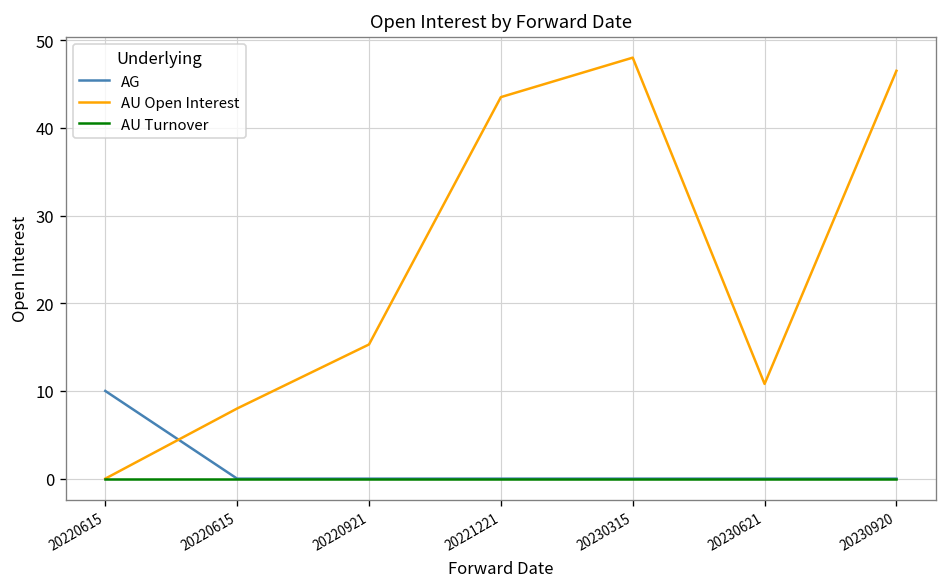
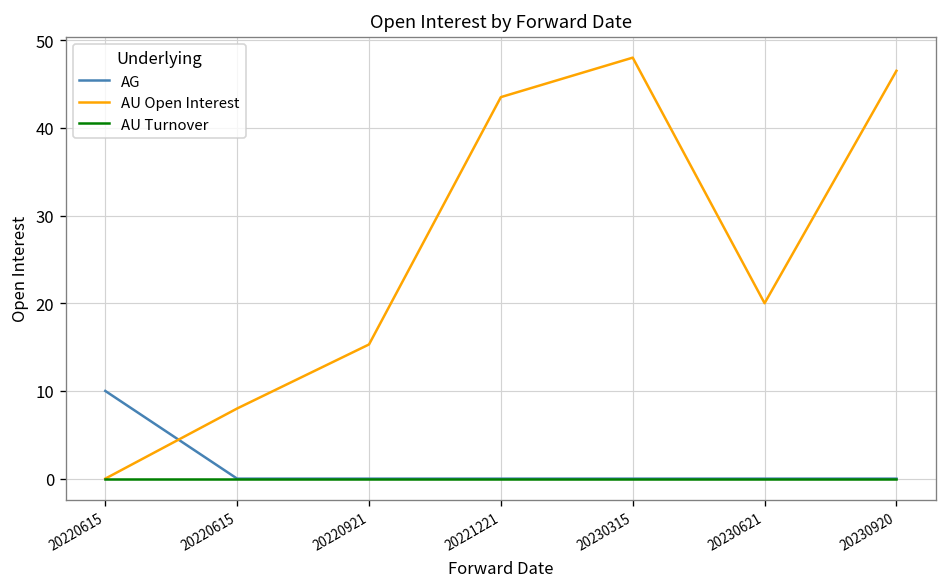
AU Open Interest, 20230621: 11 -> 20
